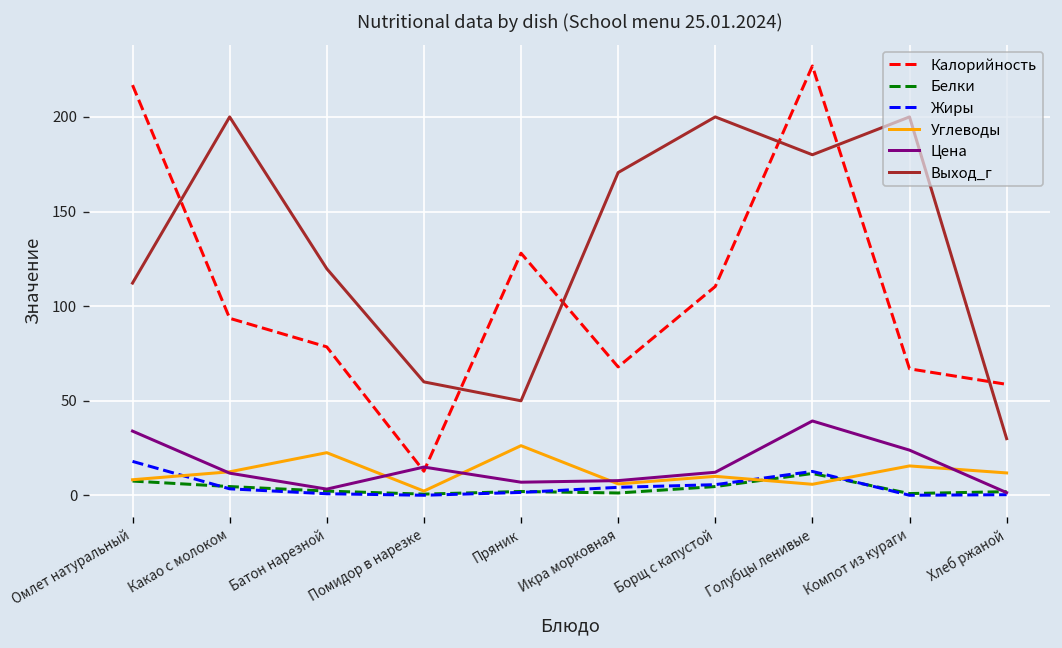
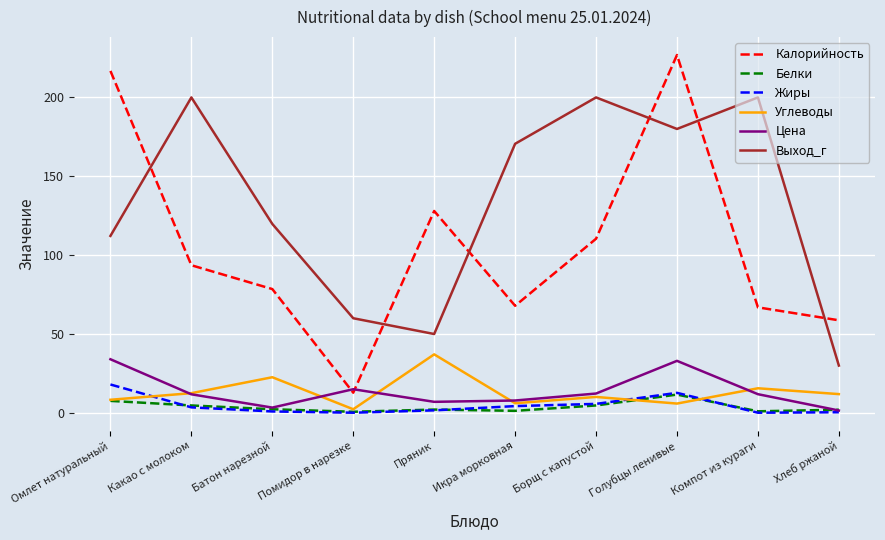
Углеводы, Пряник: 26 -> 37
Цена, Голубцы ленивые: 39 -> 33
Цена, Компот из кураги: 24 -> 12
